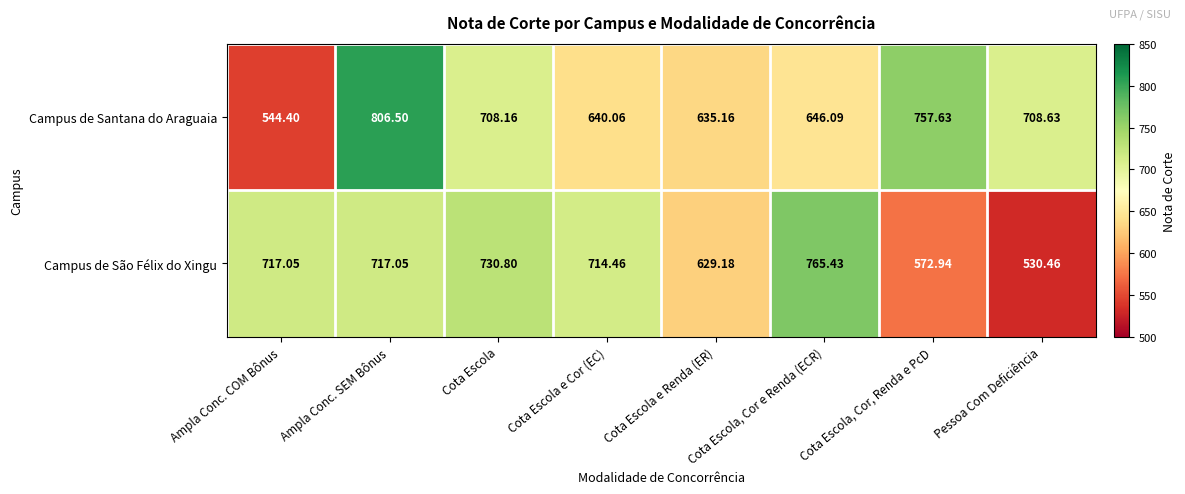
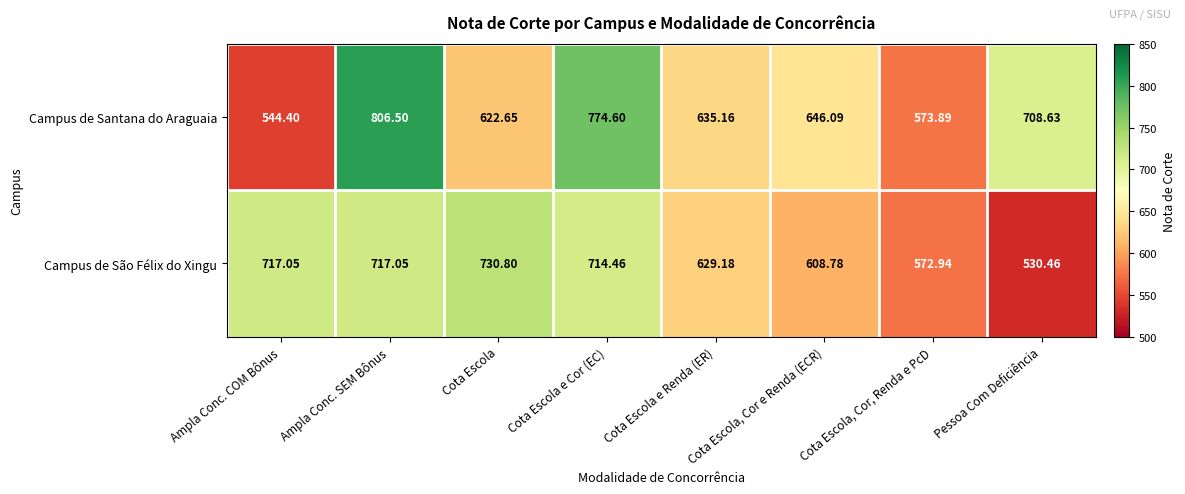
Campus de Santana do Araguaia, Cota Escola: 708.16 -> 622.65
Campus de Santana do Araguaia, Cota Escola e Cor (EC): 640.06 -> 774.60
Campus de Santana do Araguaia, Cota Escola, Cor, Renda e PcD: 757.63 -> 573.89
Campus de São Félix do Xingu, Cota Escola, Cor e Renda (ECR): 765.43 -> 608.78
